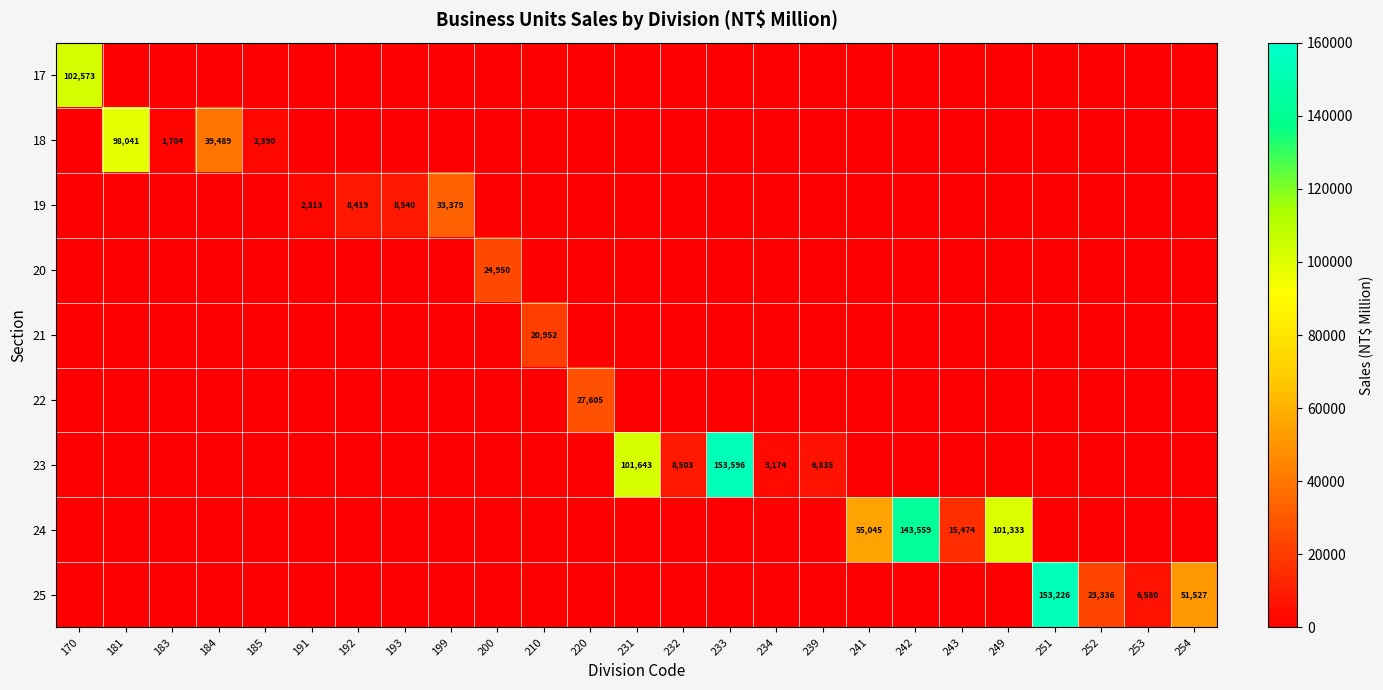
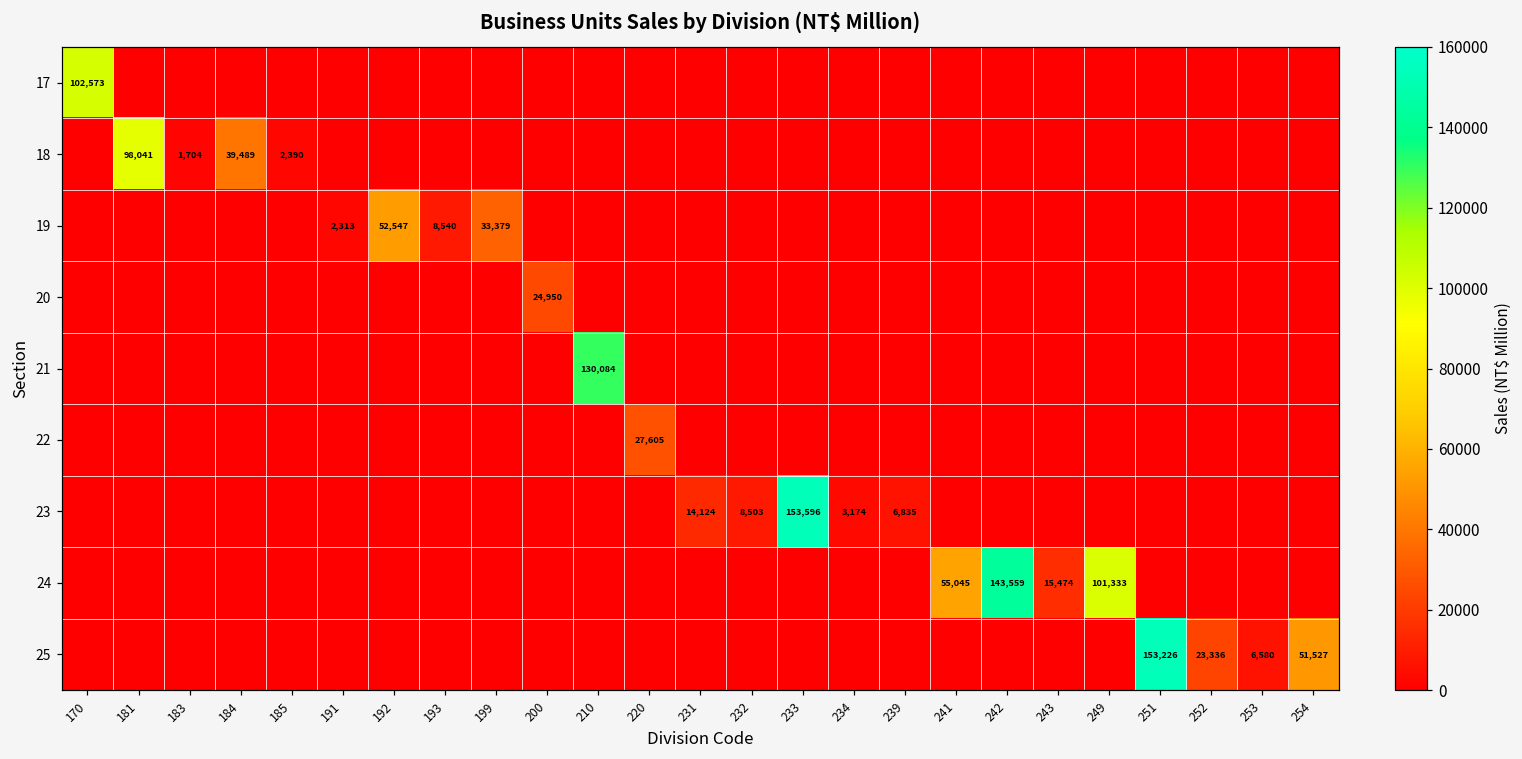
19, 192: 8,419 -> 52,547
21, 210: 20,952 -> 130,084
23, 231: 101,643 -> 14,124
